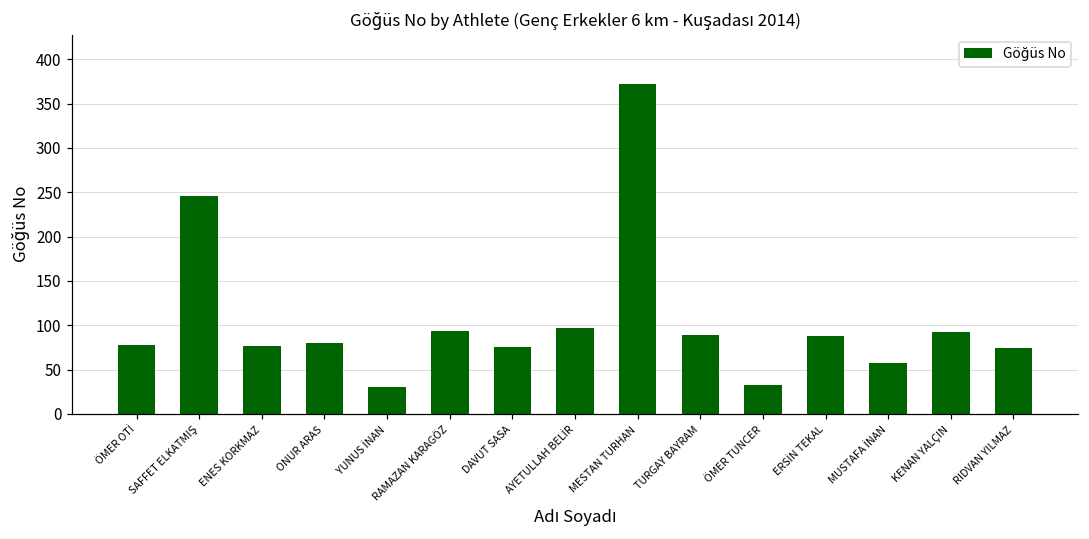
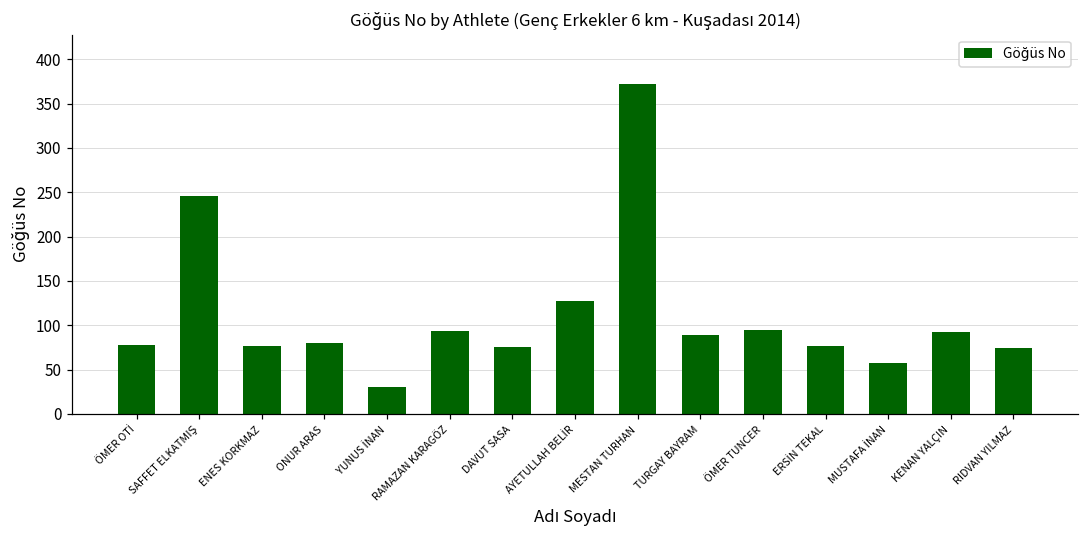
AYETULLAH BELİR: 100 -> 130
ÖMER TUNCER: 30 -> 100
ERSİN TEKAL: 90 -> 80
